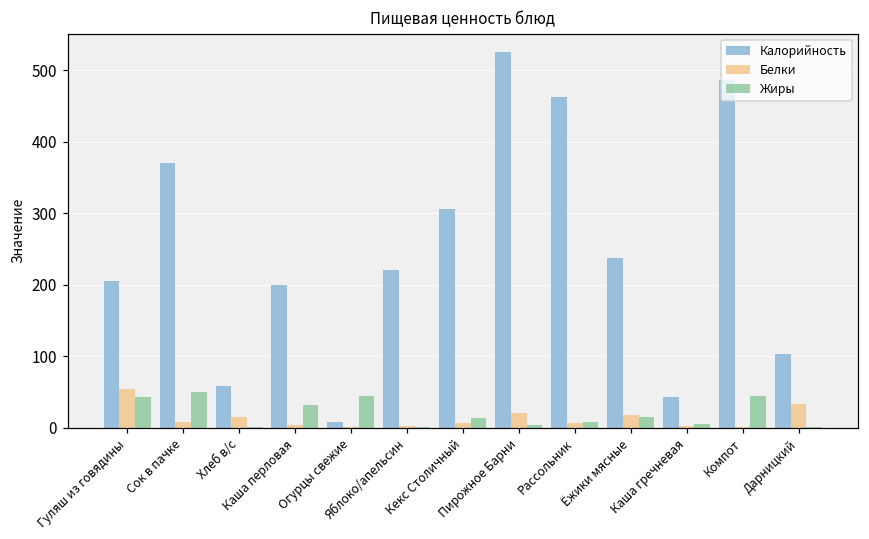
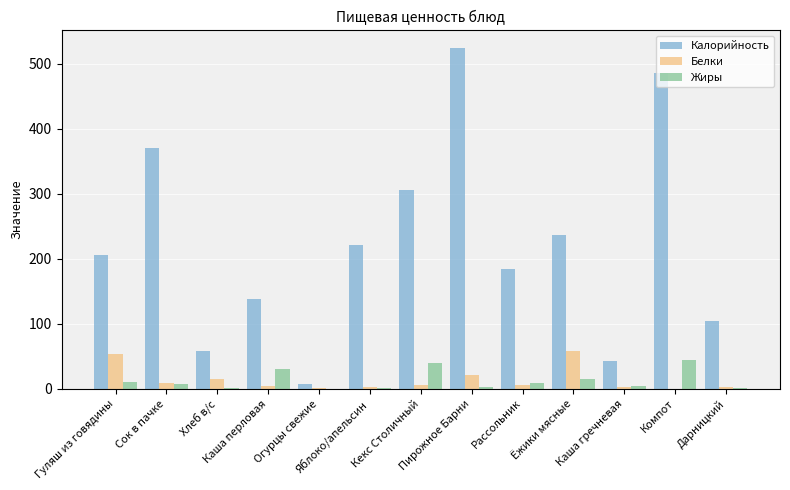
Жиры, Гуляш из говядины: 40 -> 10
Жиры, Сок в пачке: 50 -> 10
Калорийность, Каша перловая: 200 -> 140
Жиры, Огурцы свежие: 40 -> 0
Жиры, Кекс Столичный: 10 -> 40
Калорийность, Рассольник: 460 -> 180
Белки, Ёжики мясные: 20 -> 60
Белки, Дарницкий: 30 -> 0
